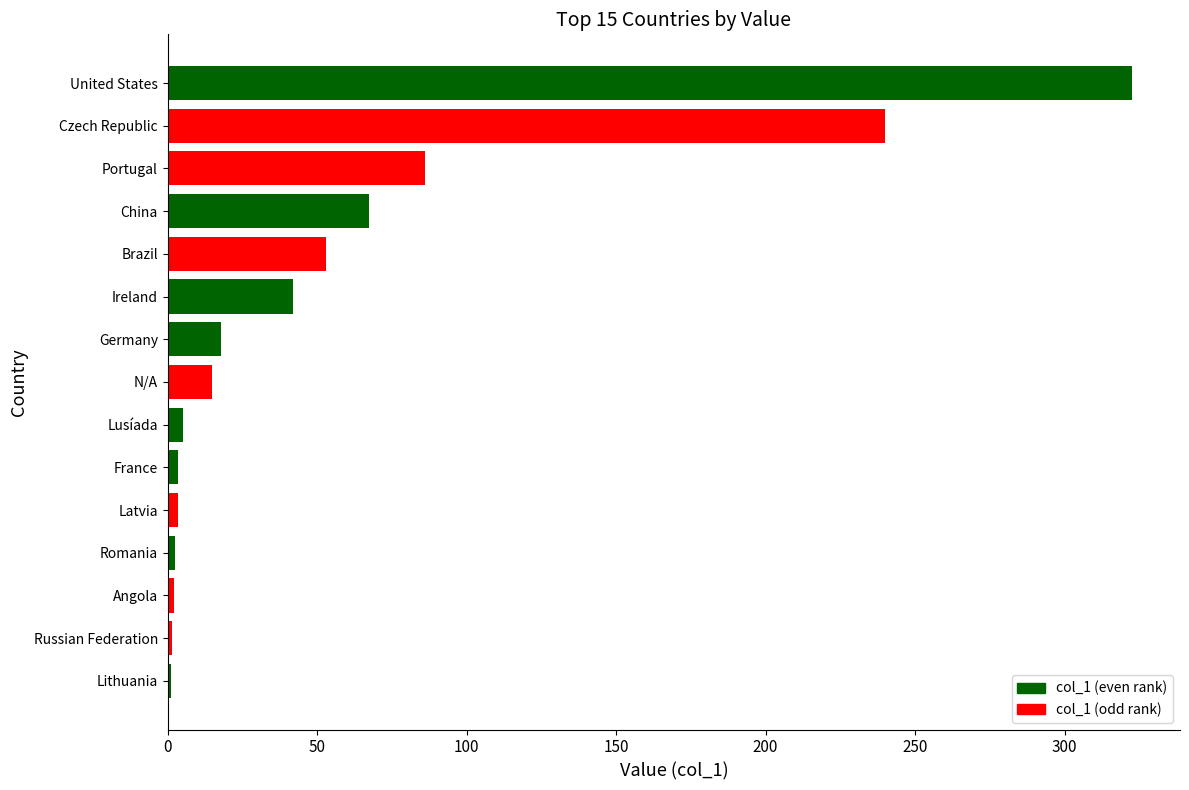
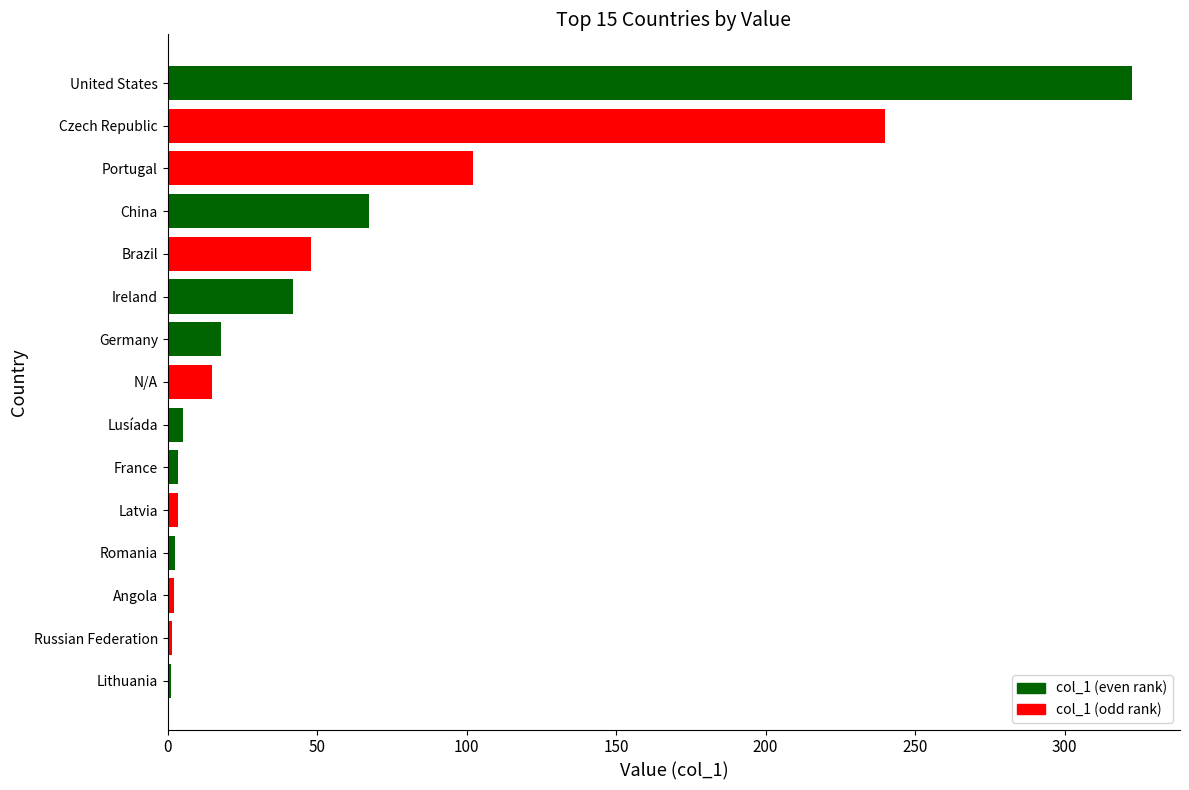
Portugal: 86 -> 102
Brazil: 53 -> 48
